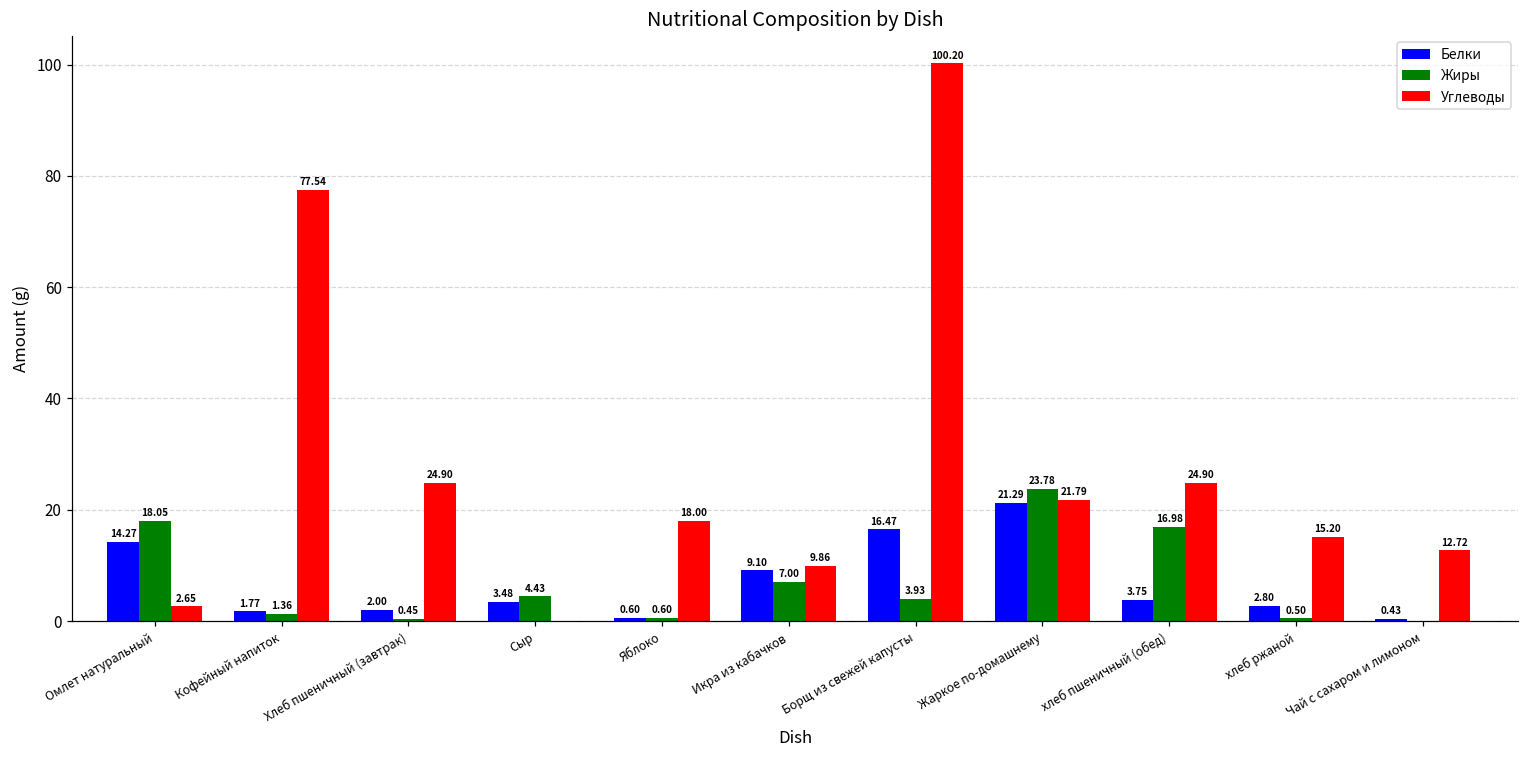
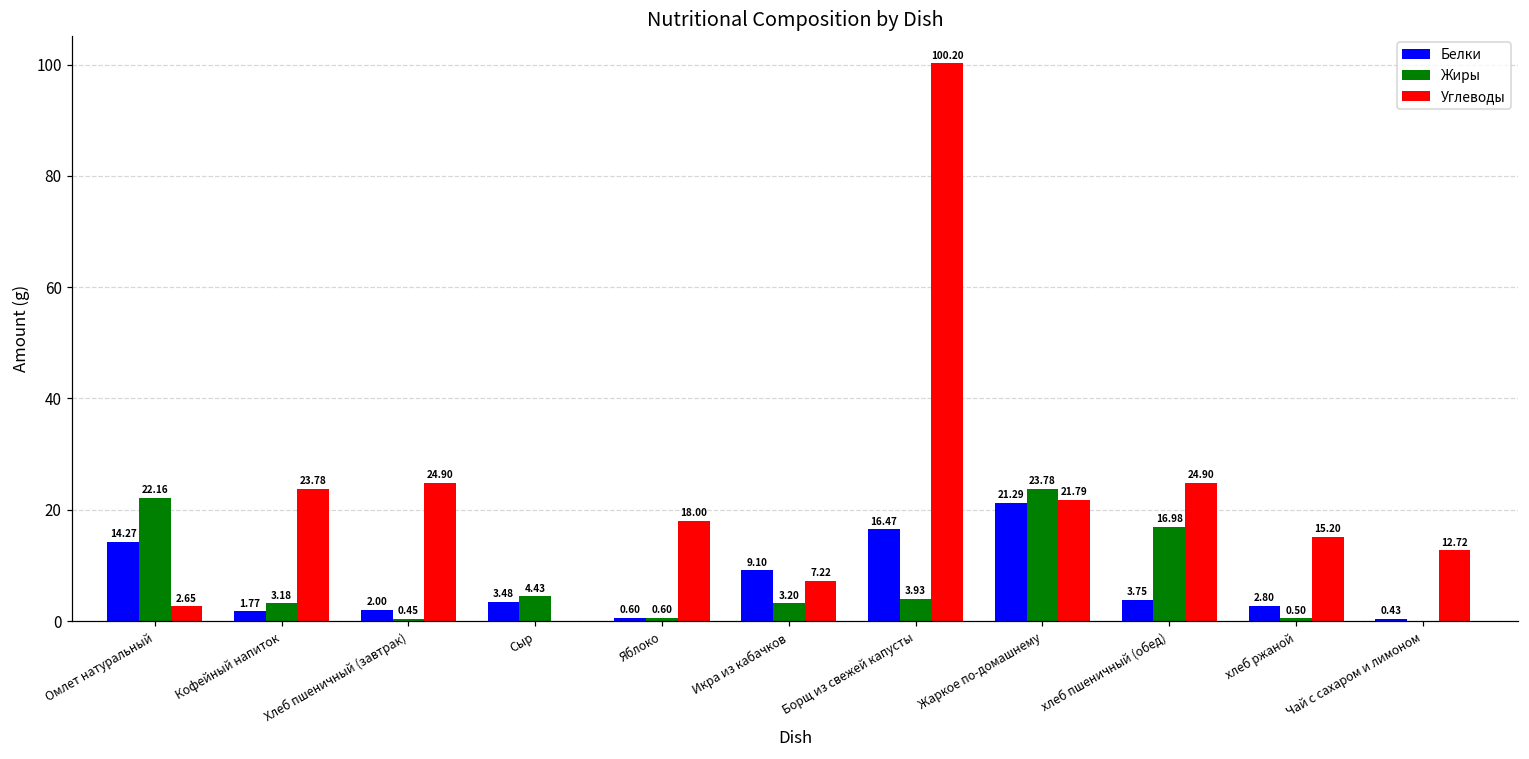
Жиры, Омлет натуральный: 18.05 -> 22.16
Жиры, Кофейный напиток: 1.36 -> 3.18
Углеводы, Кофейный напиток: 77.54 -> 23.78
Жиры, Икра из кабачков: 7.00 -> 3.20
Углеводы, Икра из кабачков: 9.86 -> 7.22
